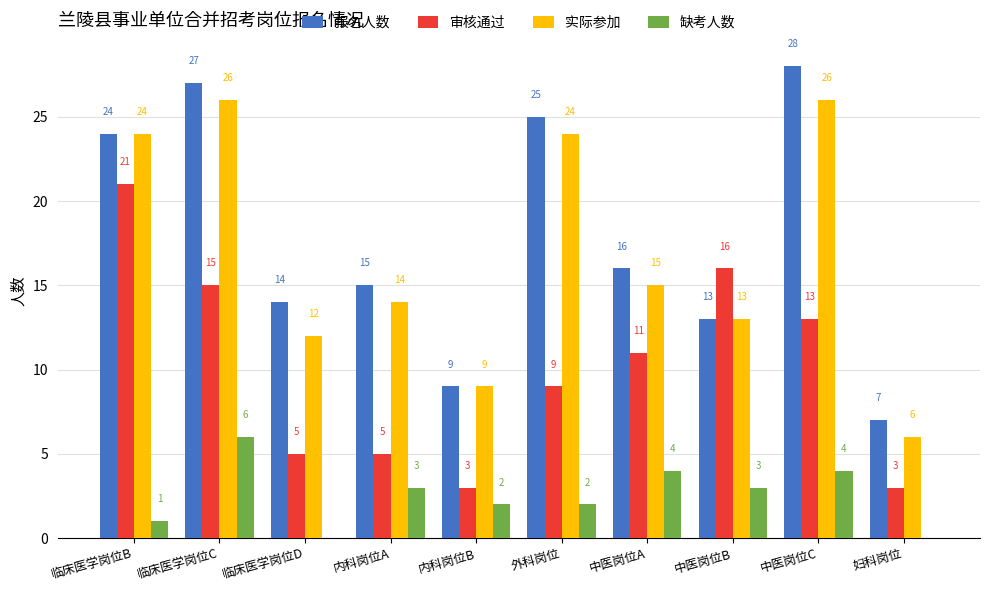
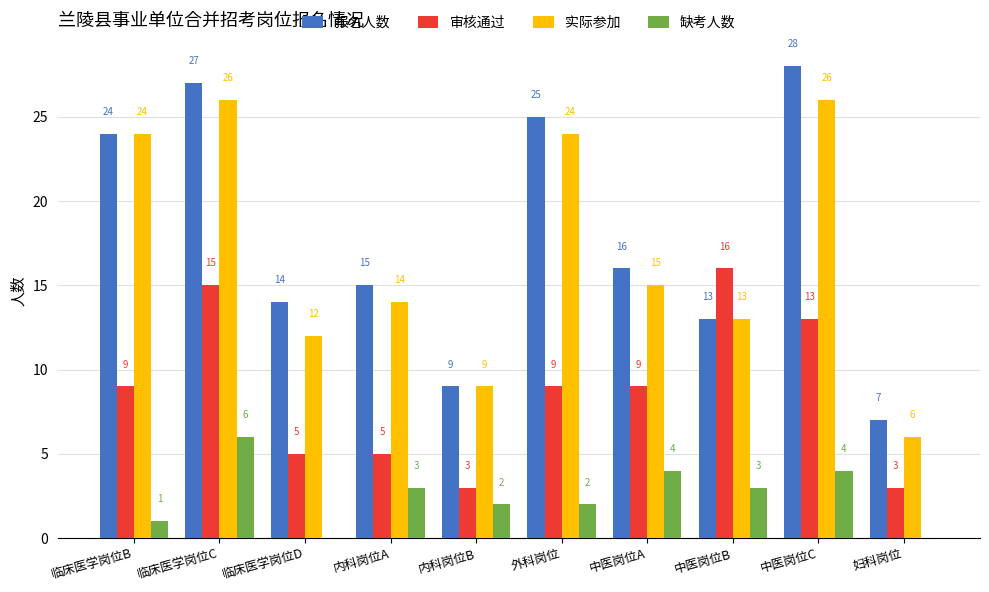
审核通过, 临床医学岗位B: 21 -> 9
审核通过, 中医岗位A: 11 -> 9
